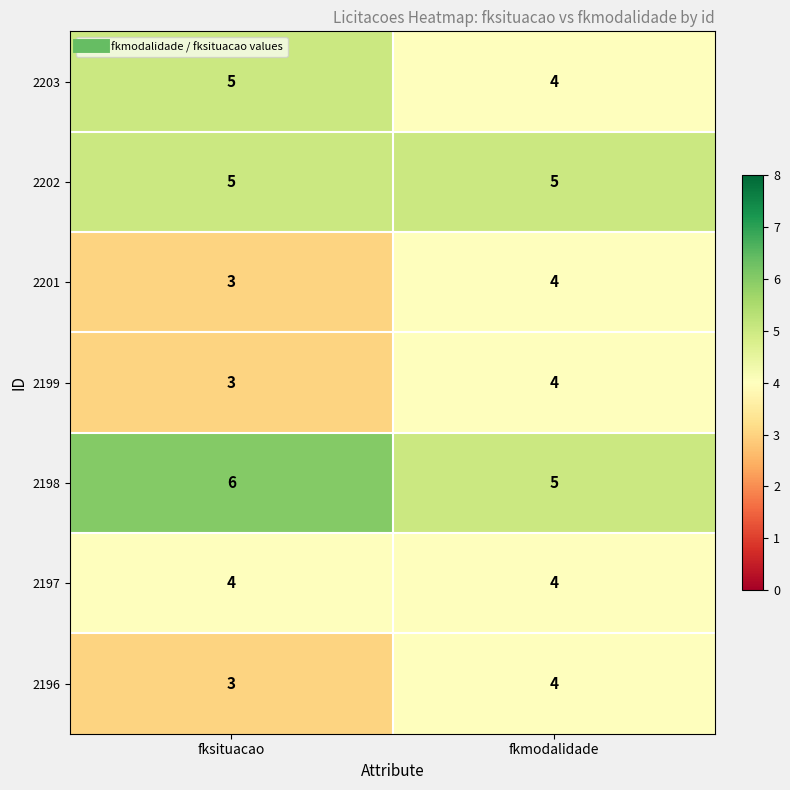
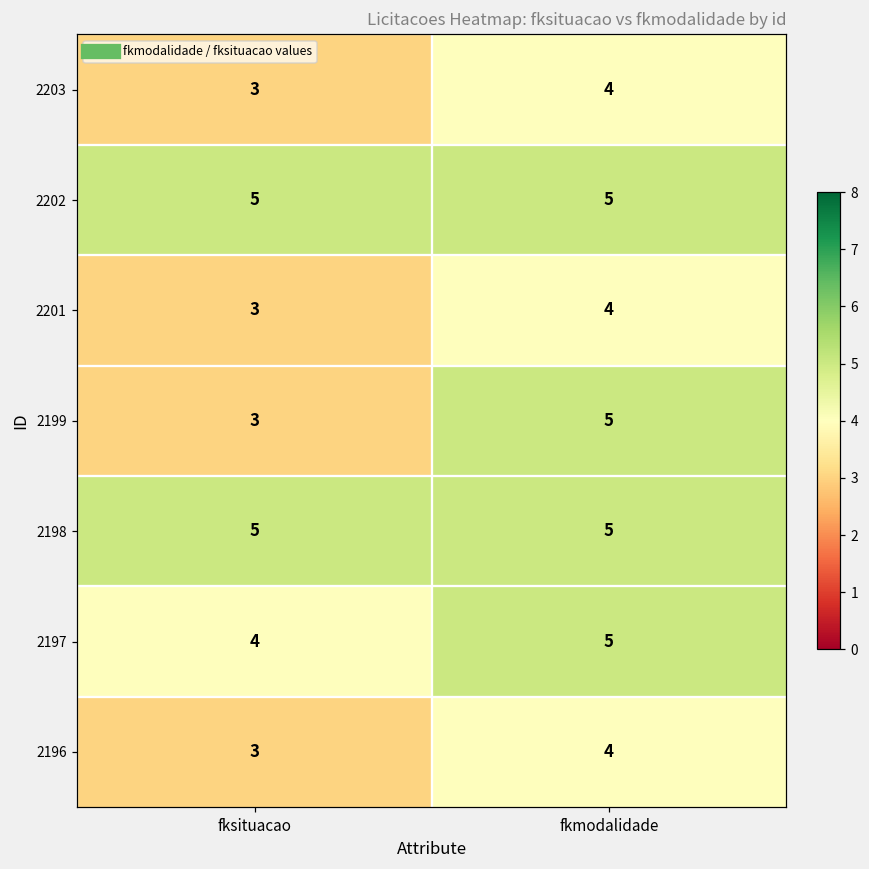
2203, fksituacao: 5 -> 3
2199, fkmodalidade: 4 -> 5
2198, fksituacao: 6 -> 5
2197, fkmodalidade: 4 -> 5
